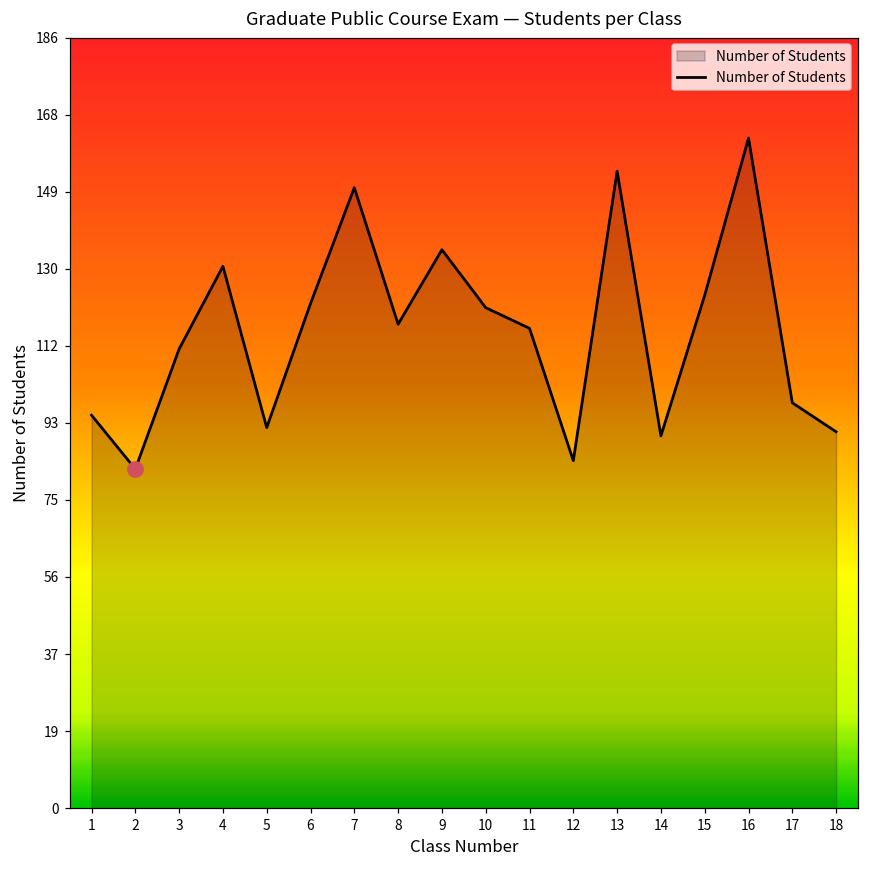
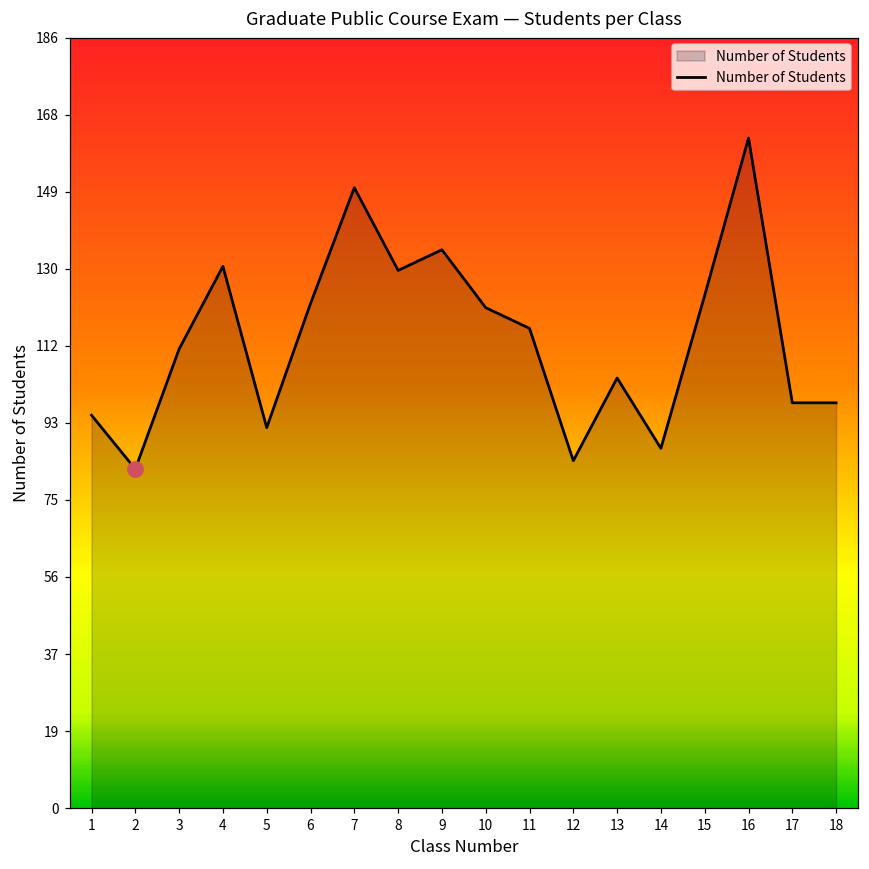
Number of Students, 8: 117 -> 130
Number of Students, 13: 154 -> 104
Number of Students, 14: 90 -> 87
Number of Students, 18: 91 -> 98
